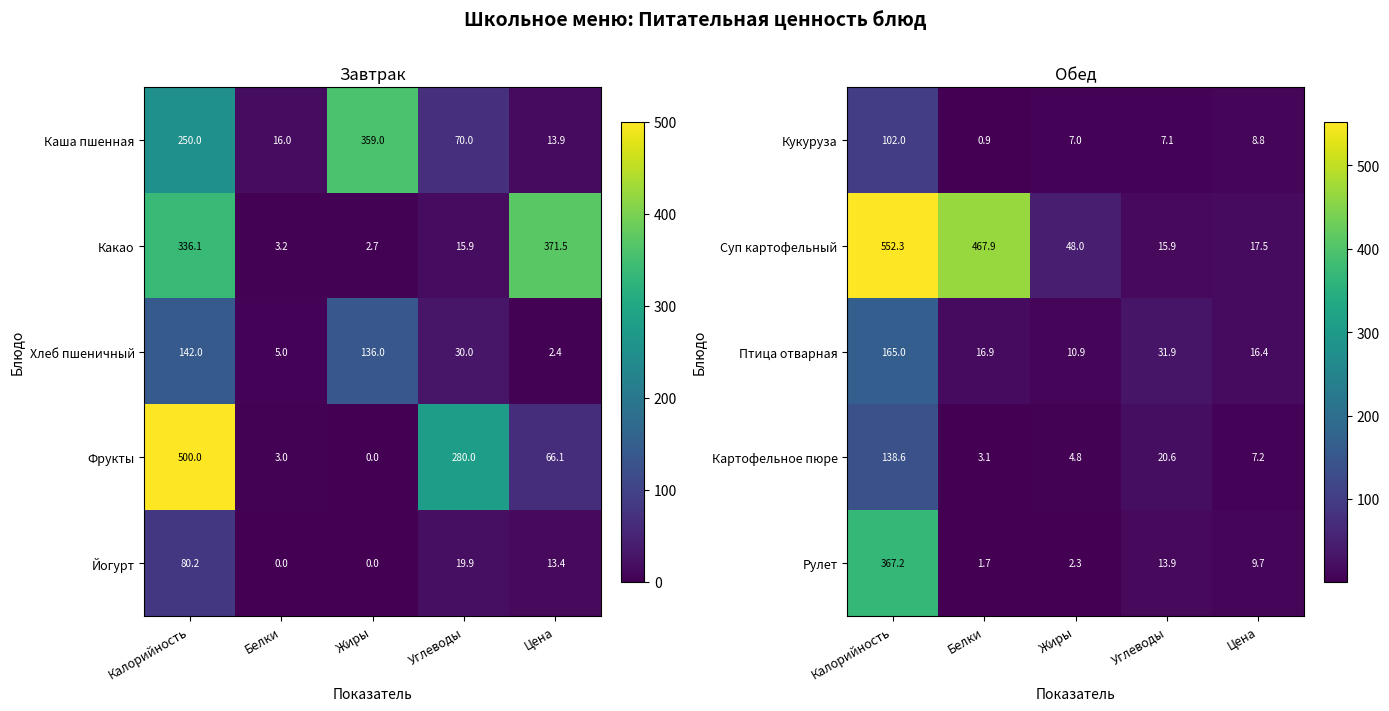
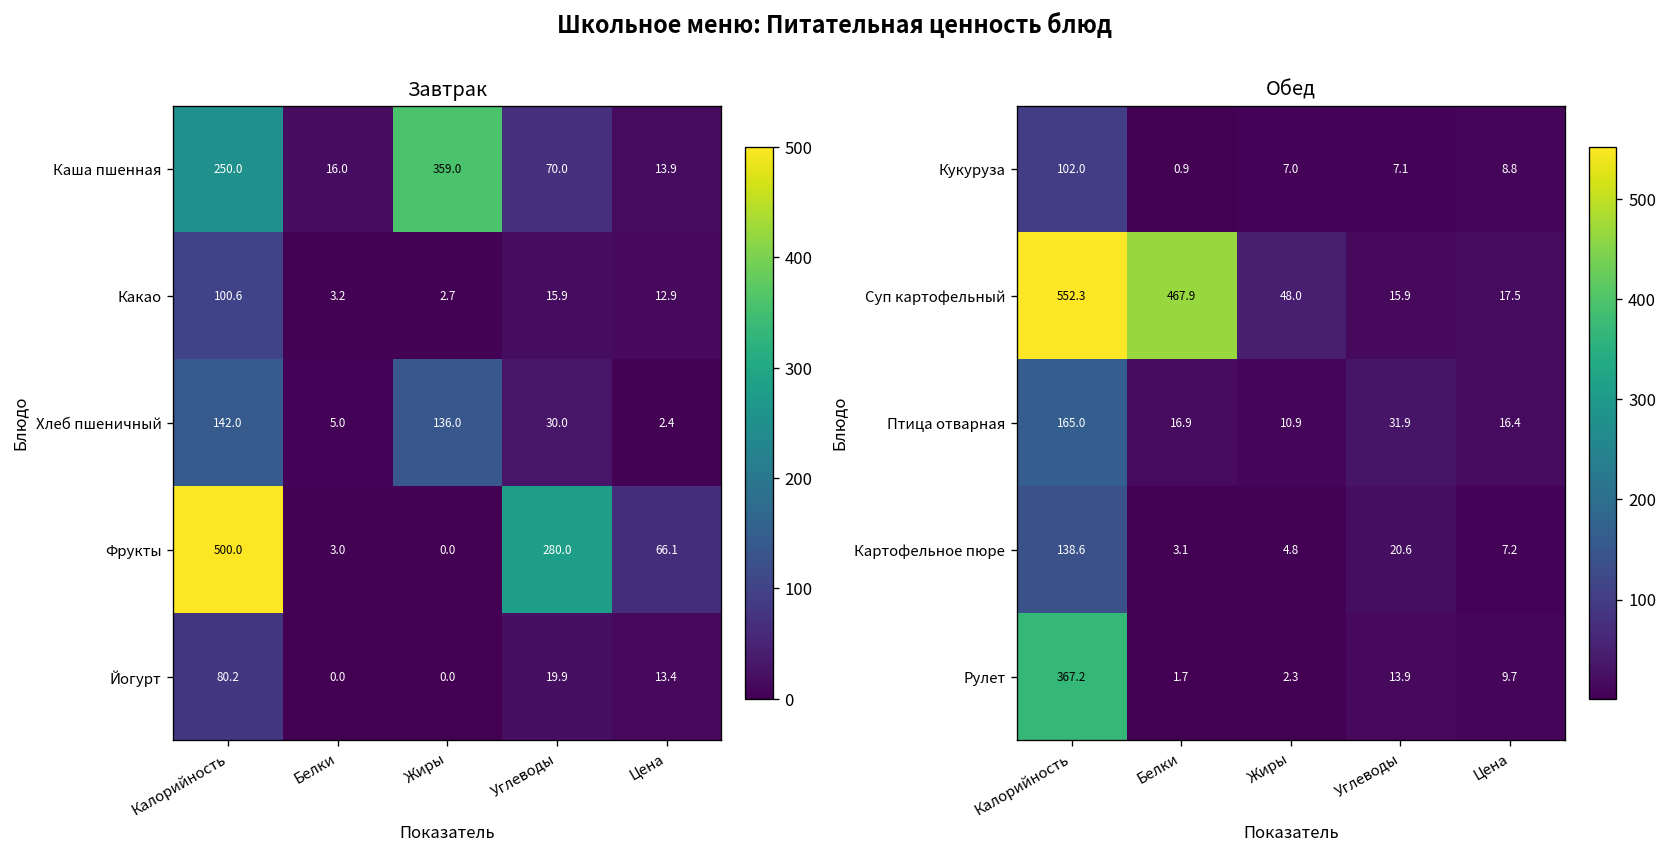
Завтрак, Какао, Калорийность: 336.1 -> 100.6
Завтрак, Какао, Цена: 371.5 -> 12.9
